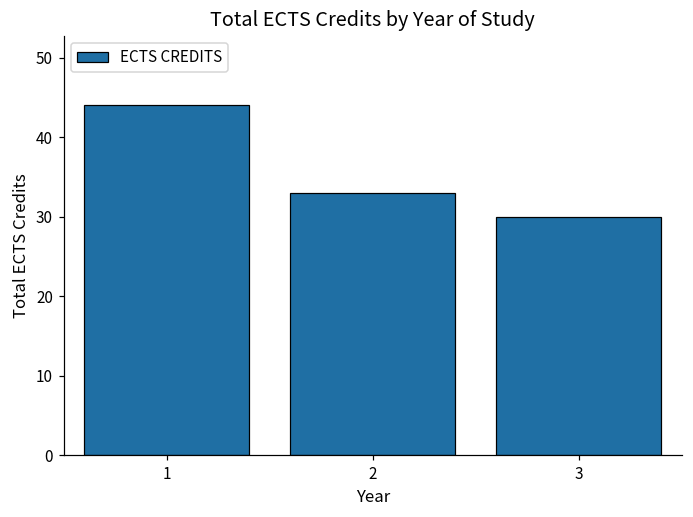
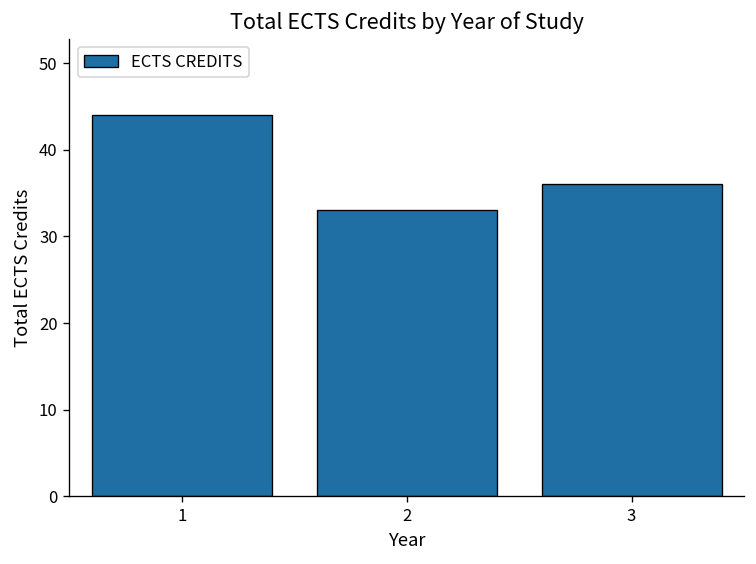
3: 30 -> 36
